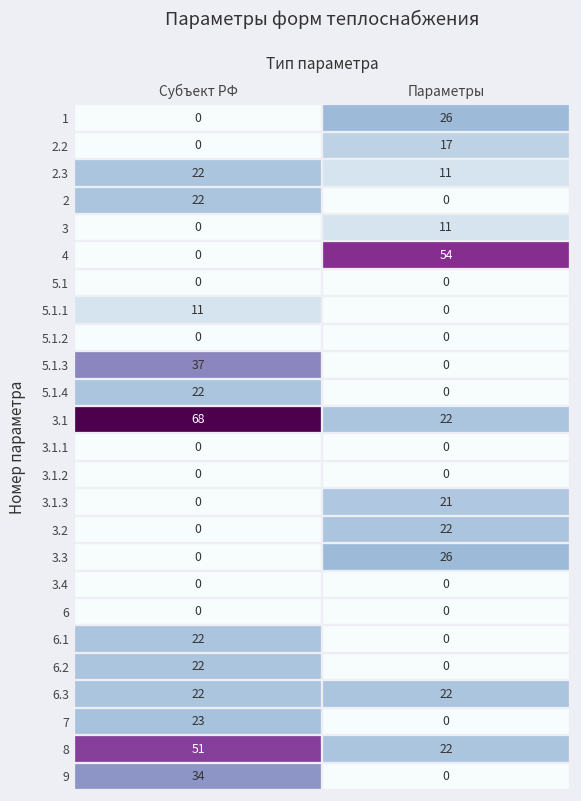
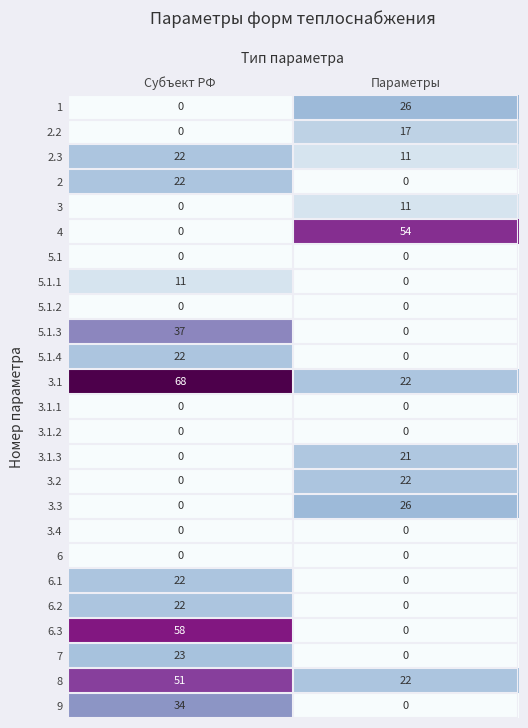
6.3, Субъект РФ: 22 -> 58
6.3, Параметры: 22 -> 0
